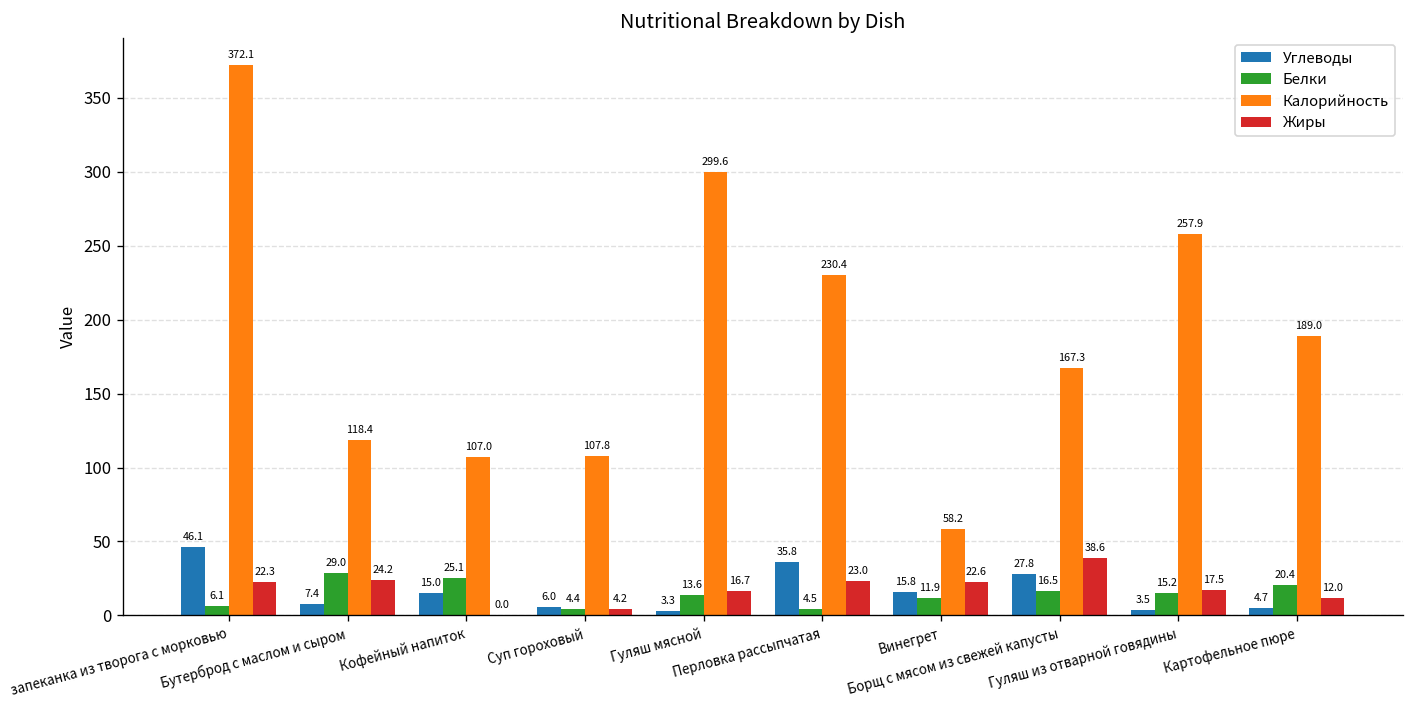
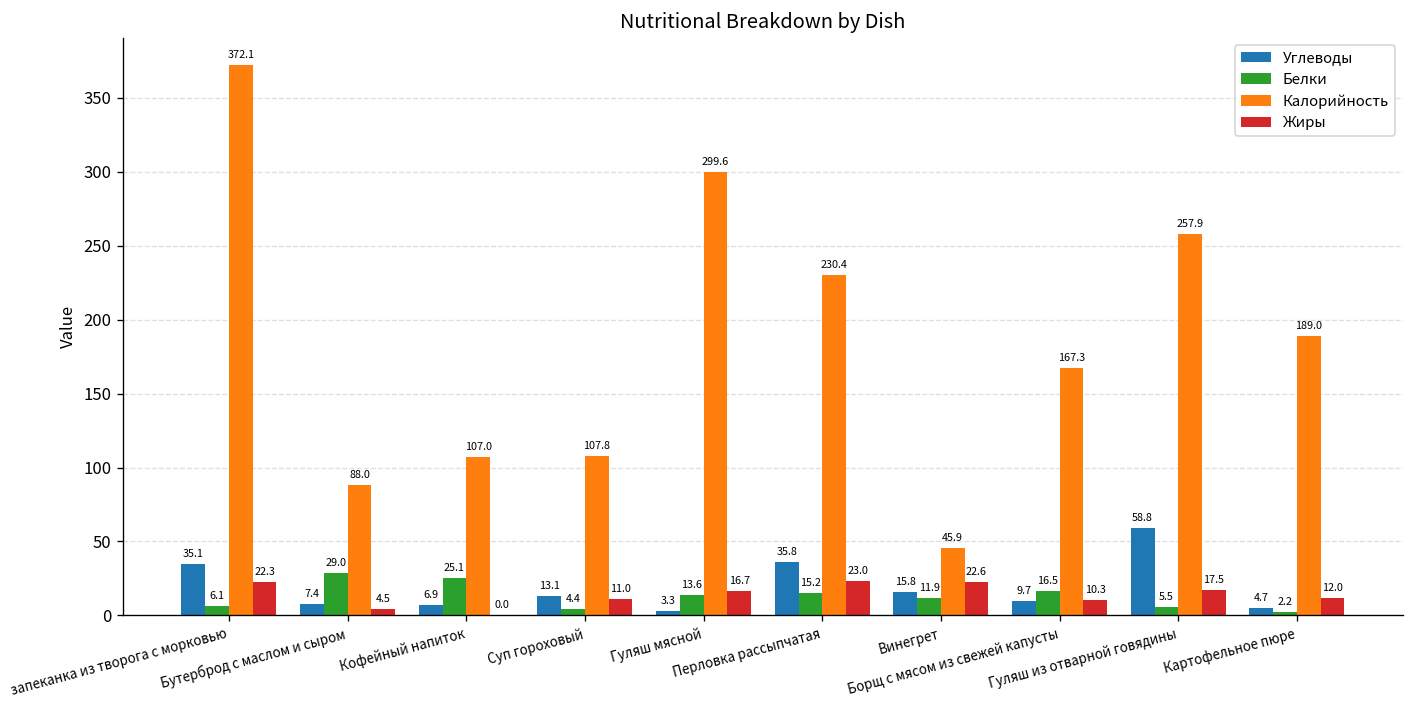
Углеводы, запеканка из творога с морковью: 46.1 -> 35.1
Калорийность, Бутерброд с маслом и сыром: 118.4 -> 88.0
Жиры, Бутерброд с маслом и сыром: 24.2 -> 4.5
Углеводы, Кофейный напиток: 15.0 -> 6.9
Углеводы, Суп гороховый: 6.0 -> 13.1
Жиры, Суп гороховый: 4.2 -> 11.0
Белки, Перловка рассыпчатая: 4.5 -> 15.2
Калорийность, Винегрет: 58.2 -> 45.9
Углеводы, Борщ с мясом из свежей капусты: 27.8 -> 9.7
Жиры, Борщ с мясом из свежей капусты: 38.6 -> 10.3
Углеводы, Гуляш из отварной говядины: 3.5 -> 58.8
Белки, Гуляш из отварной говядины: 15.2 -> 5.5
Белки, Картофельное пюре: 20.4 -> 2.2
